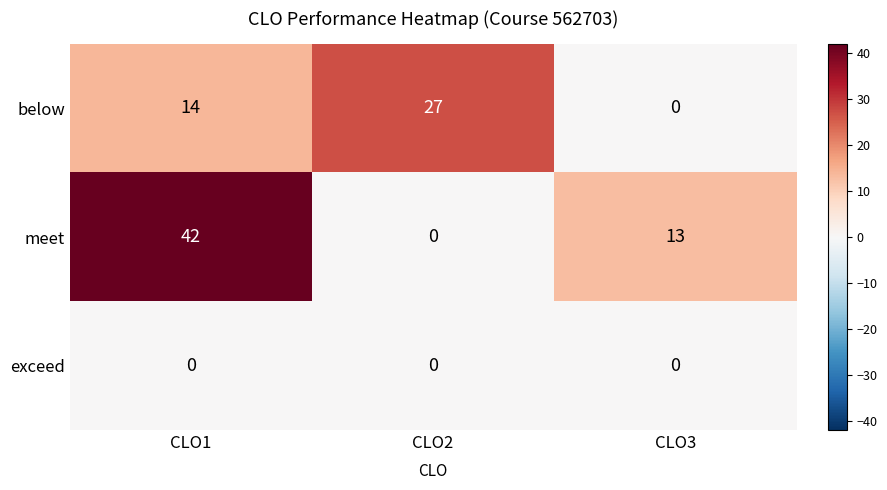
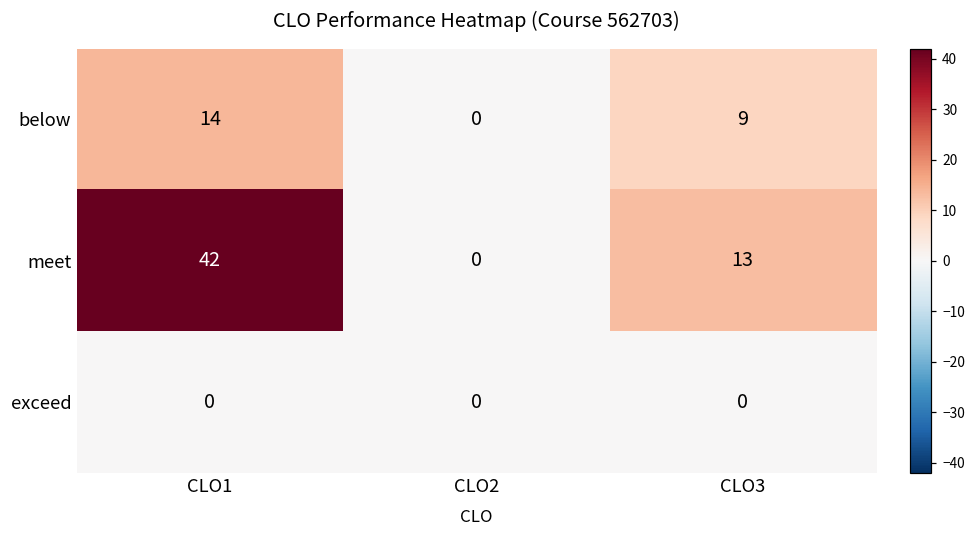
below, CLO2: 27 -> 0
below, CLO3: 0 -> 9
